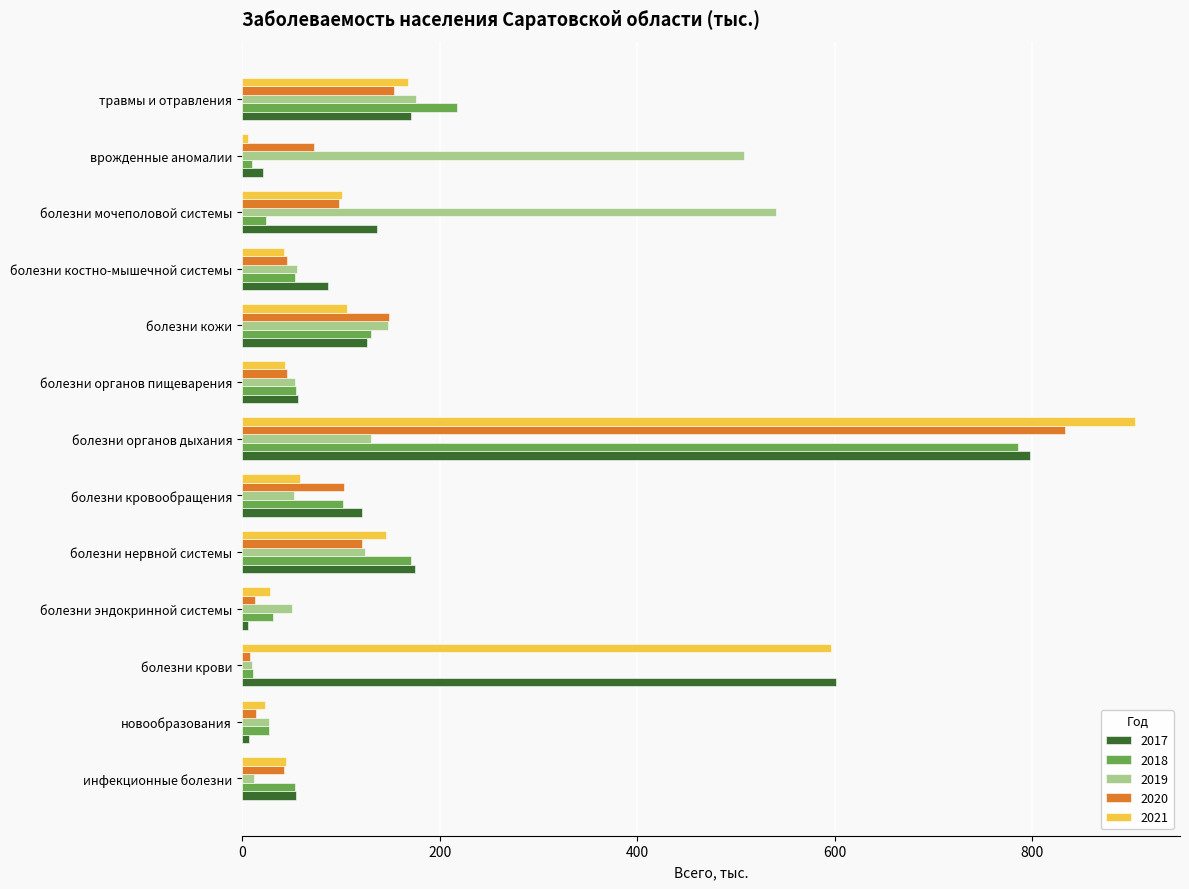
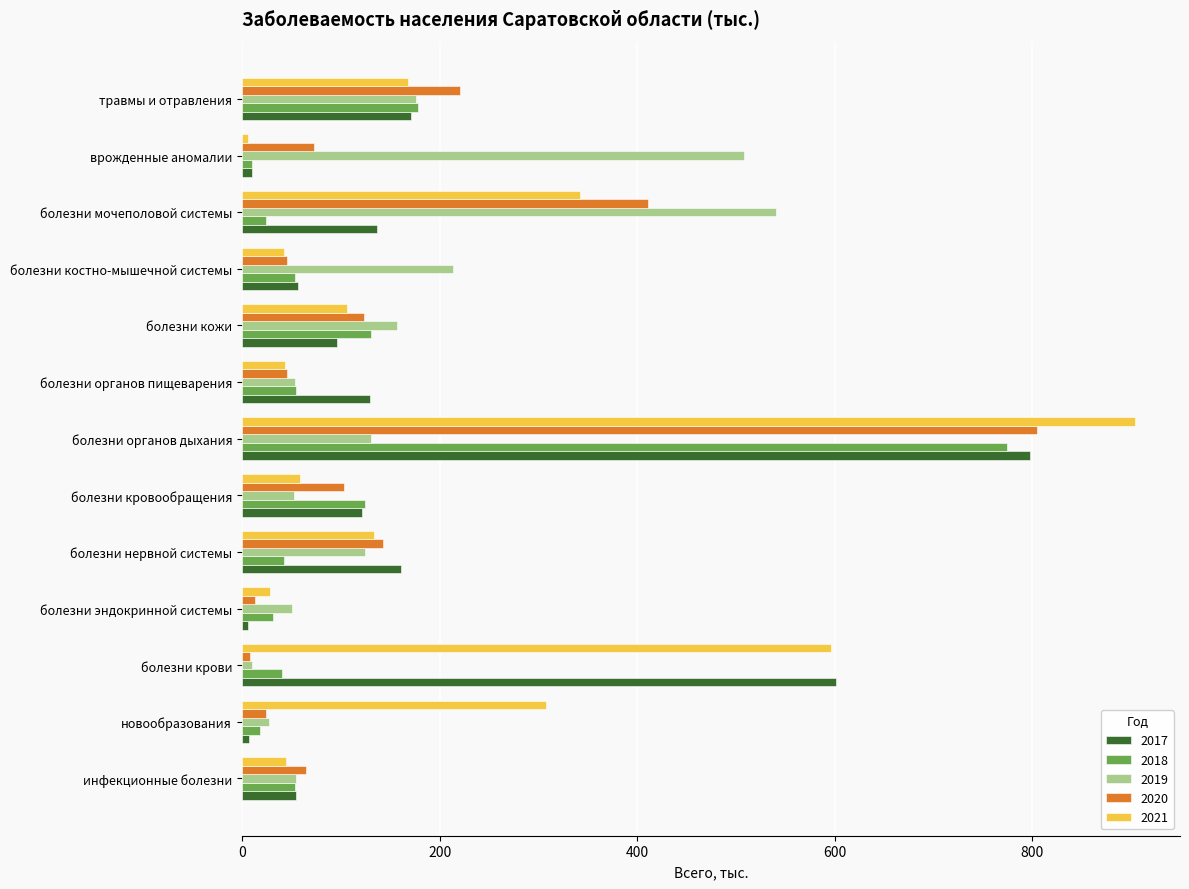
2020, травмы и отравления: 150 -> 220
2018, травмы и отравления: 220 -> 180
2017, врожденные аномалии: 20 -> 10
2021, болезни мочеполовой системы: 100 -> 340
2020, болезни мочеполовой системы: 100 -> 410
2019, болезни костно-мышечной системы: 60 -> 210
2017, болезни костно-мышечной системы: 90 -> 60
2020, болезни кожи: 150 -> 120
2019, болезни кожи: 150 -> 160
2017, болезни кожи: 130 -> 100
2017, болезни органов пищеварения: 60 -> 130
2020, болезни органов дыхания: 830 -> 800
2018, болезни органов дыхания: 790 -> 770
2018, болезни кровообращения: 100 -> 120
2021, болезни нервной системы: 150 -> 130
2020, болезни нервной системы: 120 -> 140
2018, болезни нервной системы: 170 -> 40
2017, болезни нервной системы: 170 -> 160
2018, болезни крови: 10 -> 40
2021, новообразования: 20 -> 310
2020, новообразования: 10 -> 20
2018, новообразования: 30 -> 20
2020, инфекционные болезни: 40 -> 70
2019, инфекционные болезни: 10 -> 50
